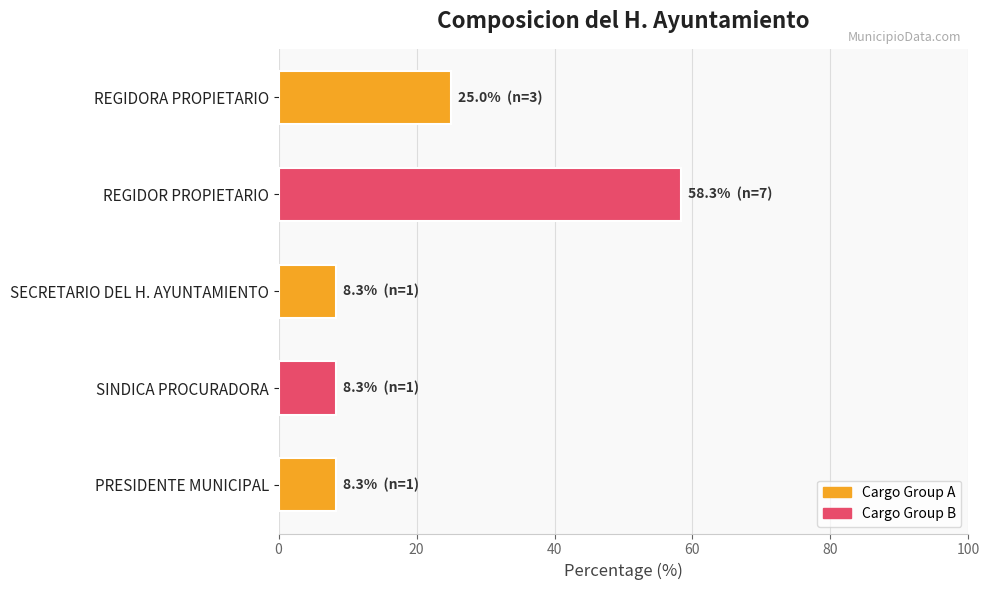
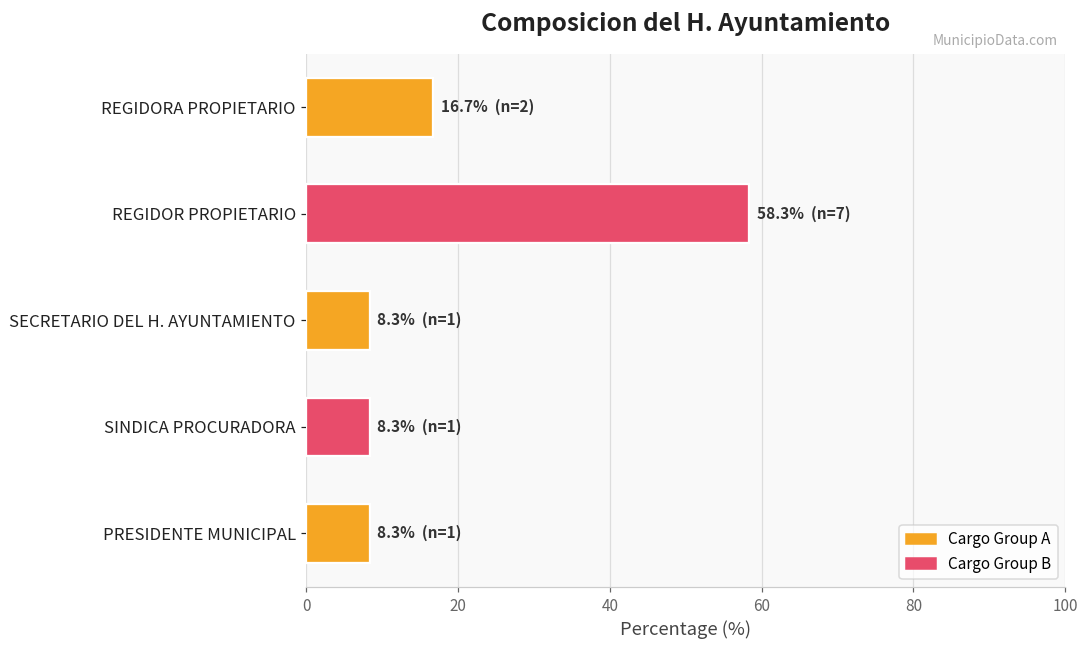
REGIDORA PROPIETARIO: 25.0% (n=3) -> 16.7% (n=2)
